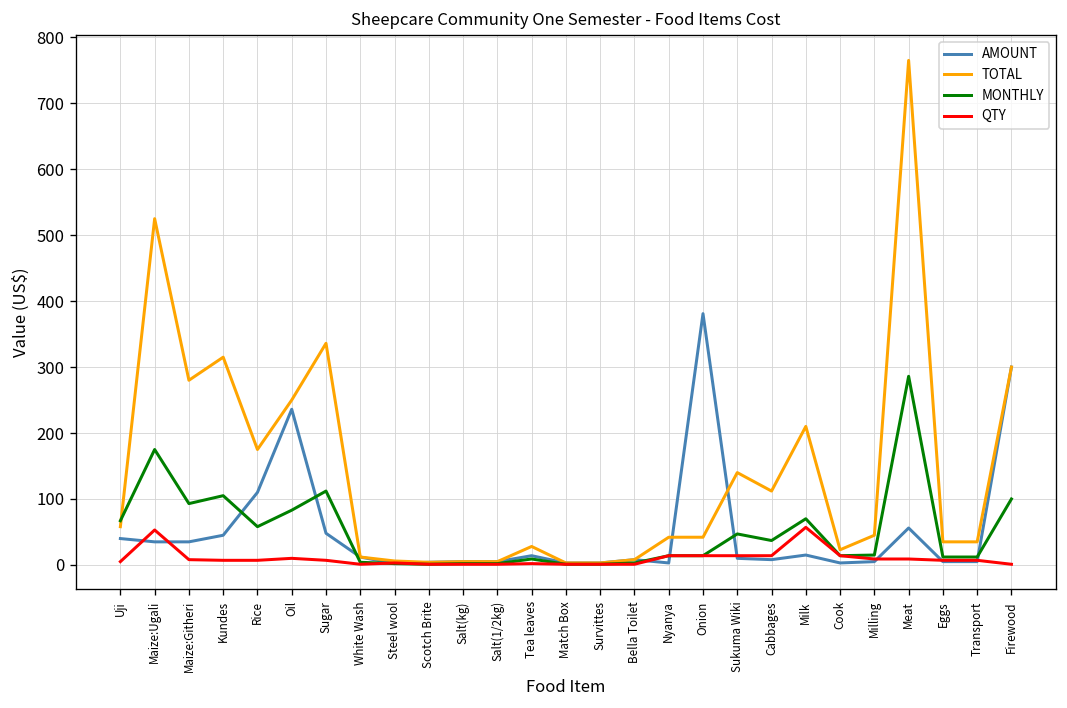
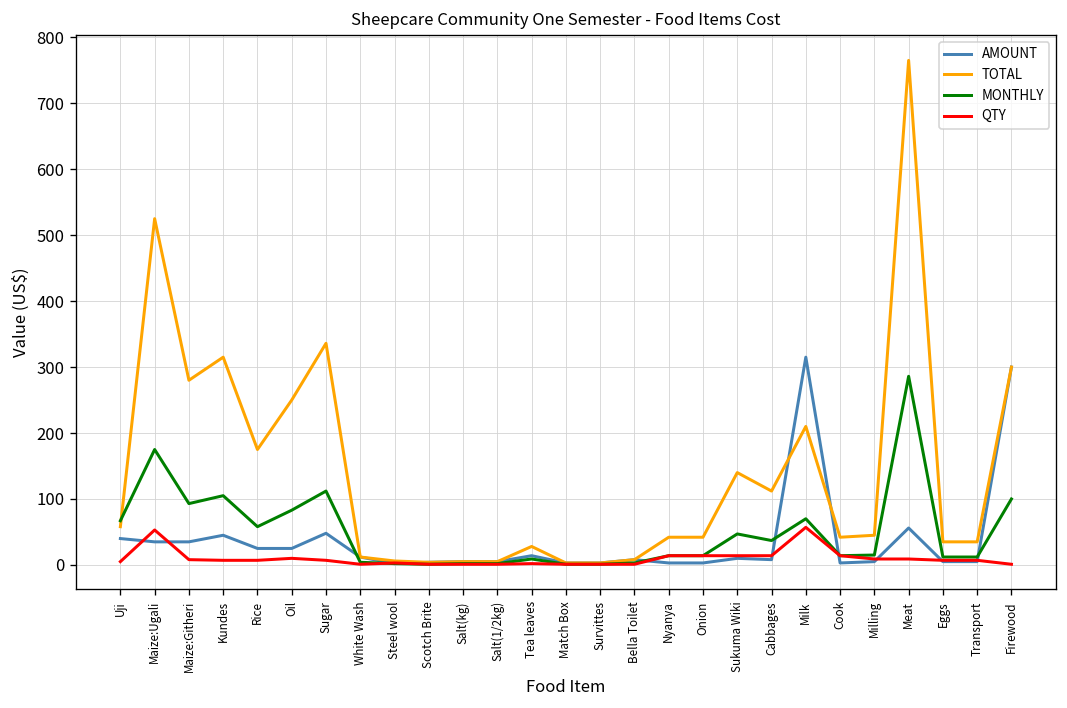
AMOUNT, Rice: 110 -> 30
AMOUNT, Oil: 240 -> 30
AMOUNT, Onion: 380 -> 0
AMOUNT, Milk: 20 -> 320
TOTAL, Cook: 20 -> 40
